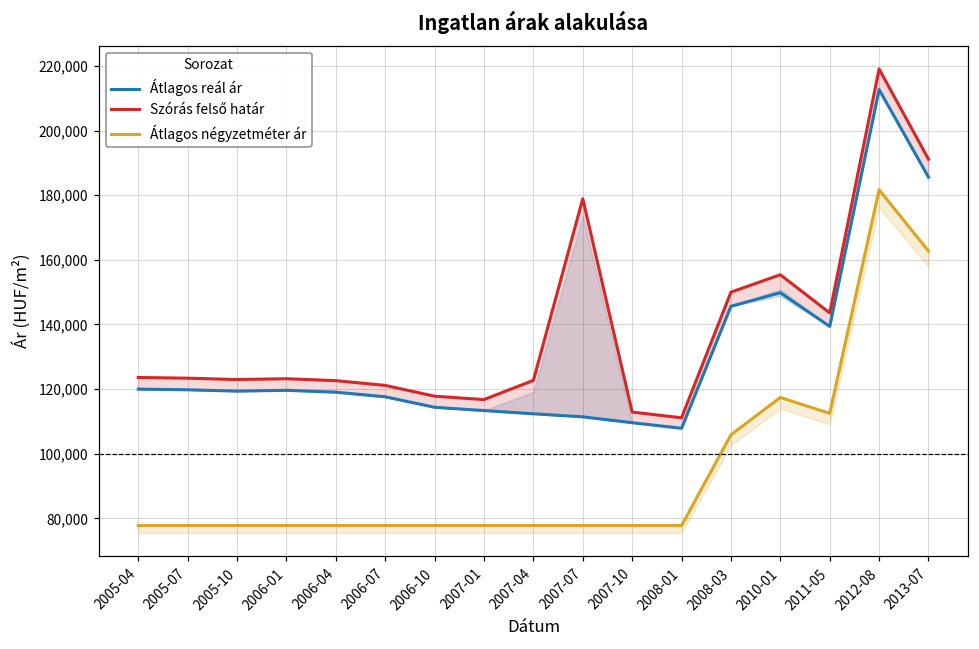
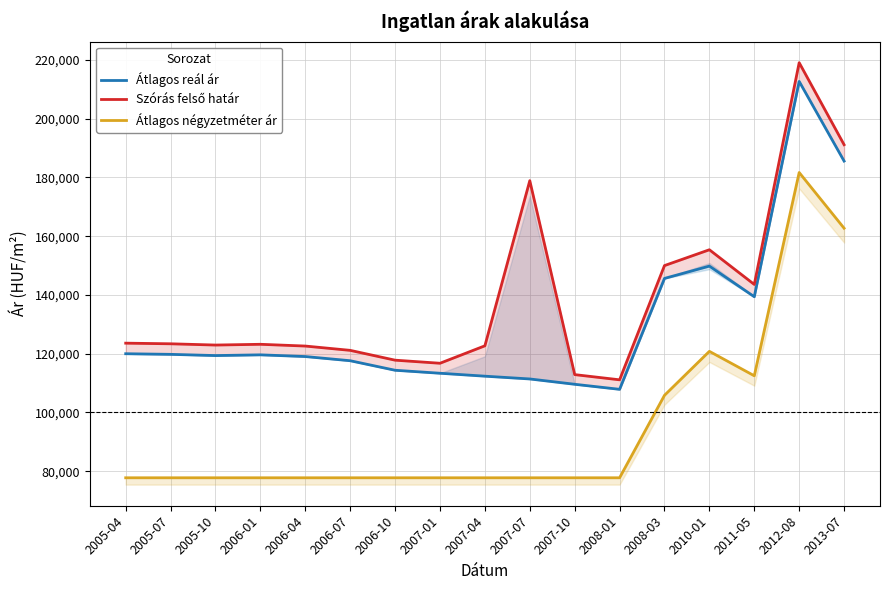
Átlagos négyzetméter ár, 2010-01: 117,000 -> 121,000
